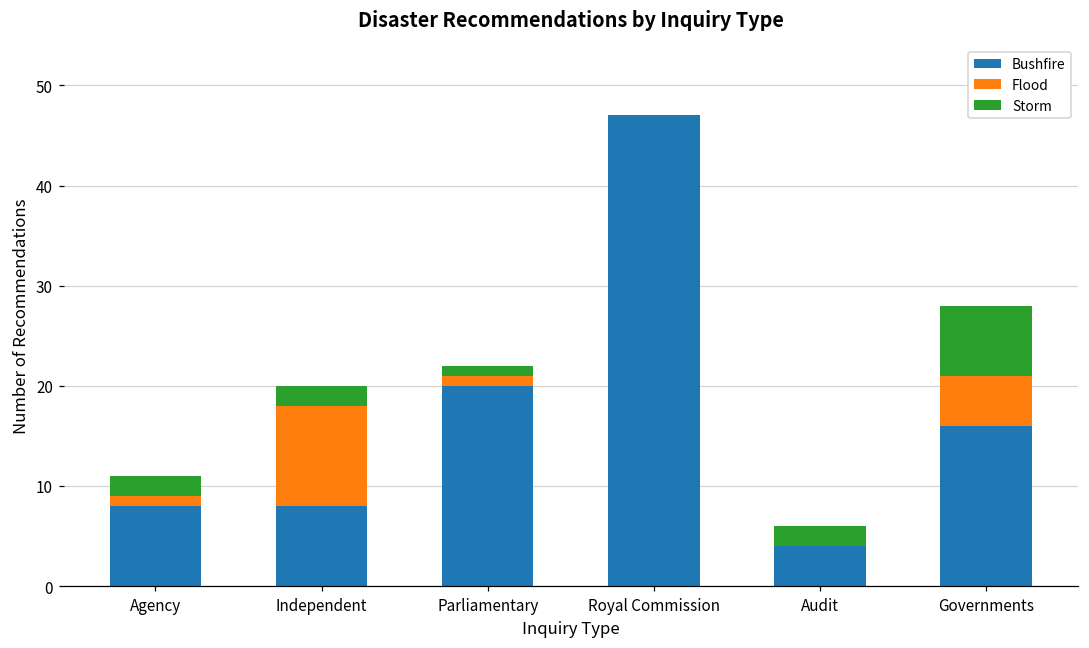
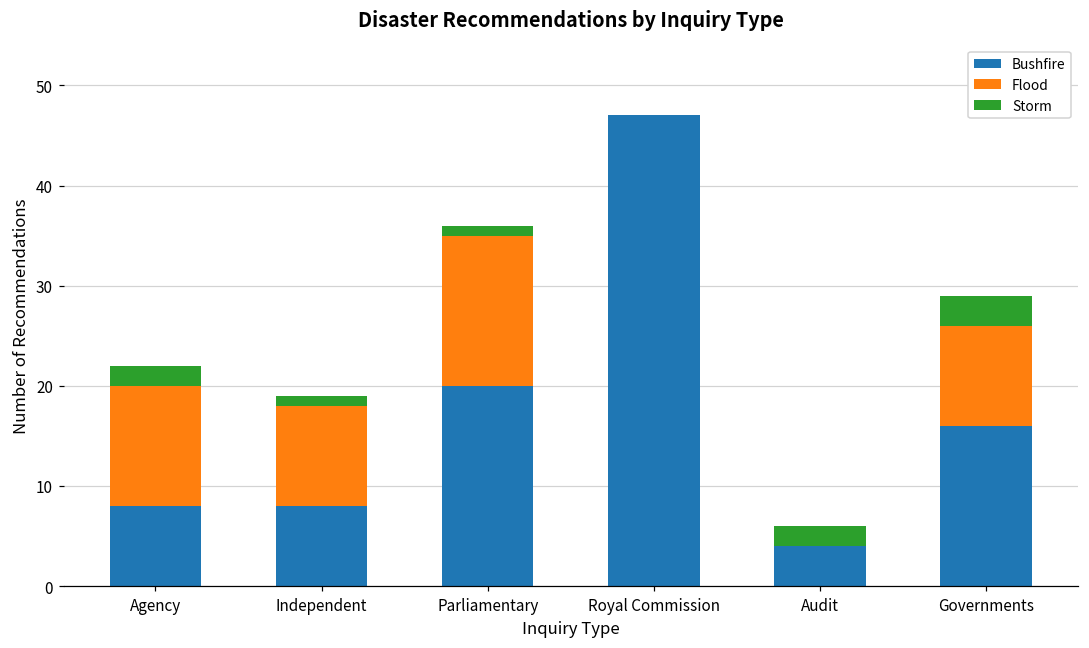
Flood, Agency: 1 -> 12
Storm, Independent: 2 -> 1
Flood, Parliamentary: 1 -> 15
Flood, Governments: 5 -> 10
Storm, Governments: 7 -> 3
